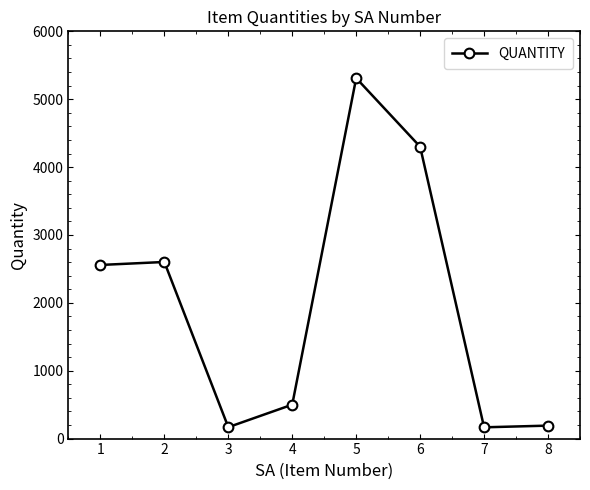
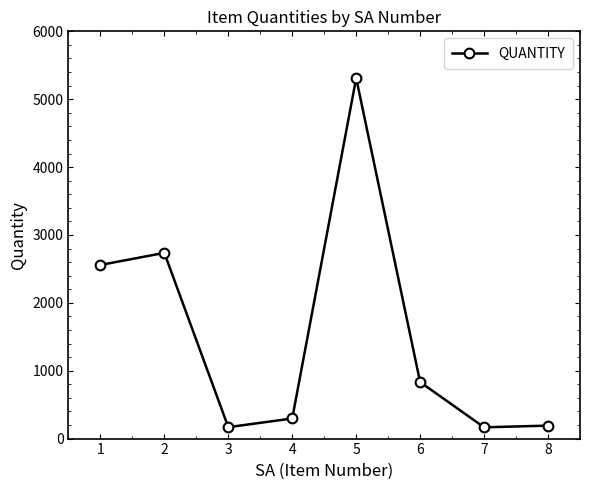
2: 2600 -> 2700
4: 500 -> 300
6: 4300 -> 800
